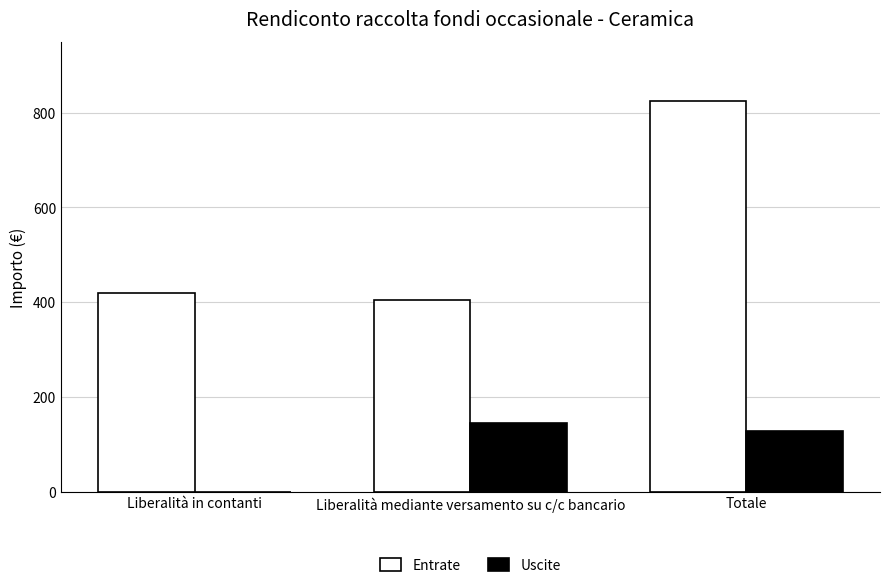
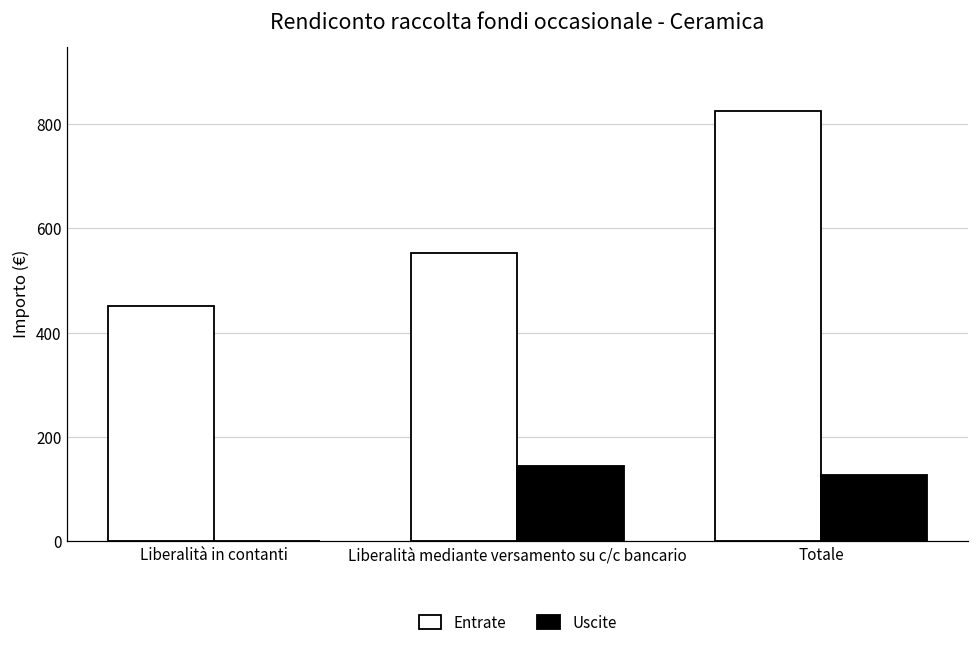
Entrate, Liberalità in contanti: 420 -> 450
Entrate, Liberalità mediante versamento su c/c bancario: 410 -> 550
